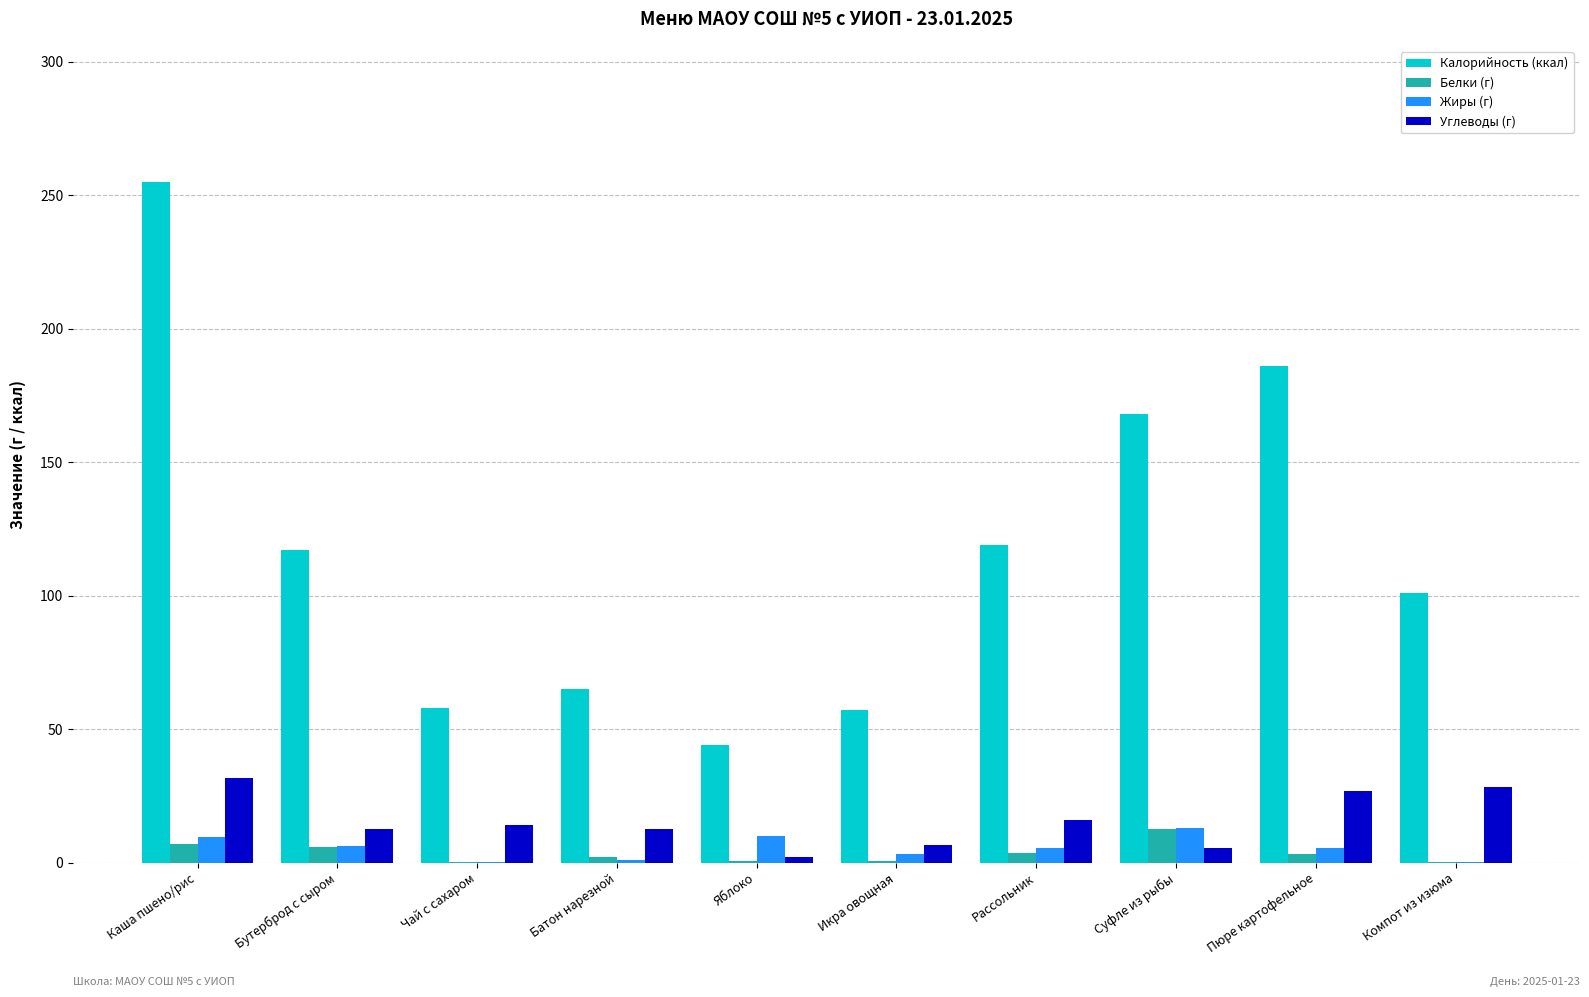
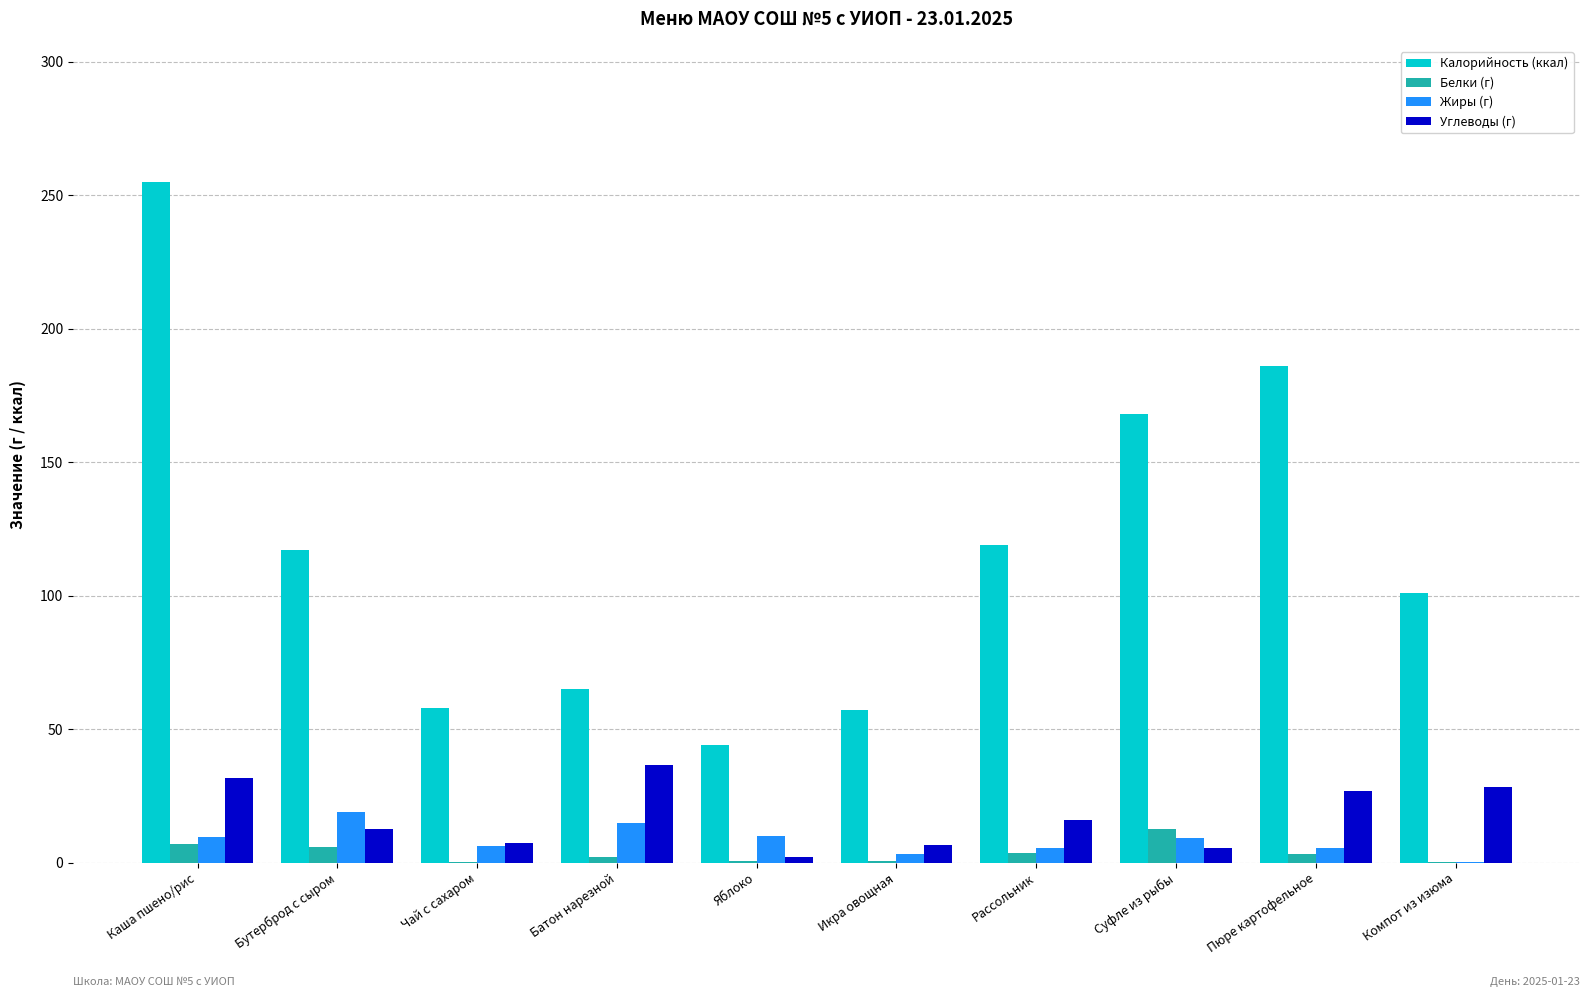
Жиры (г), Бутерброд с сыром: 6 -> 19
Жиры (г), Чай с сахаром: 0 -> 6
Углеводы (г), Чай с сахаром: 14 -> 7
Жиры (г), Батон нарезной: 1 -> 15
Углеводы (г), Батон нарезной: 13 -> 37
Жиры (г), Суфле из рыбы: 13 -> 9
